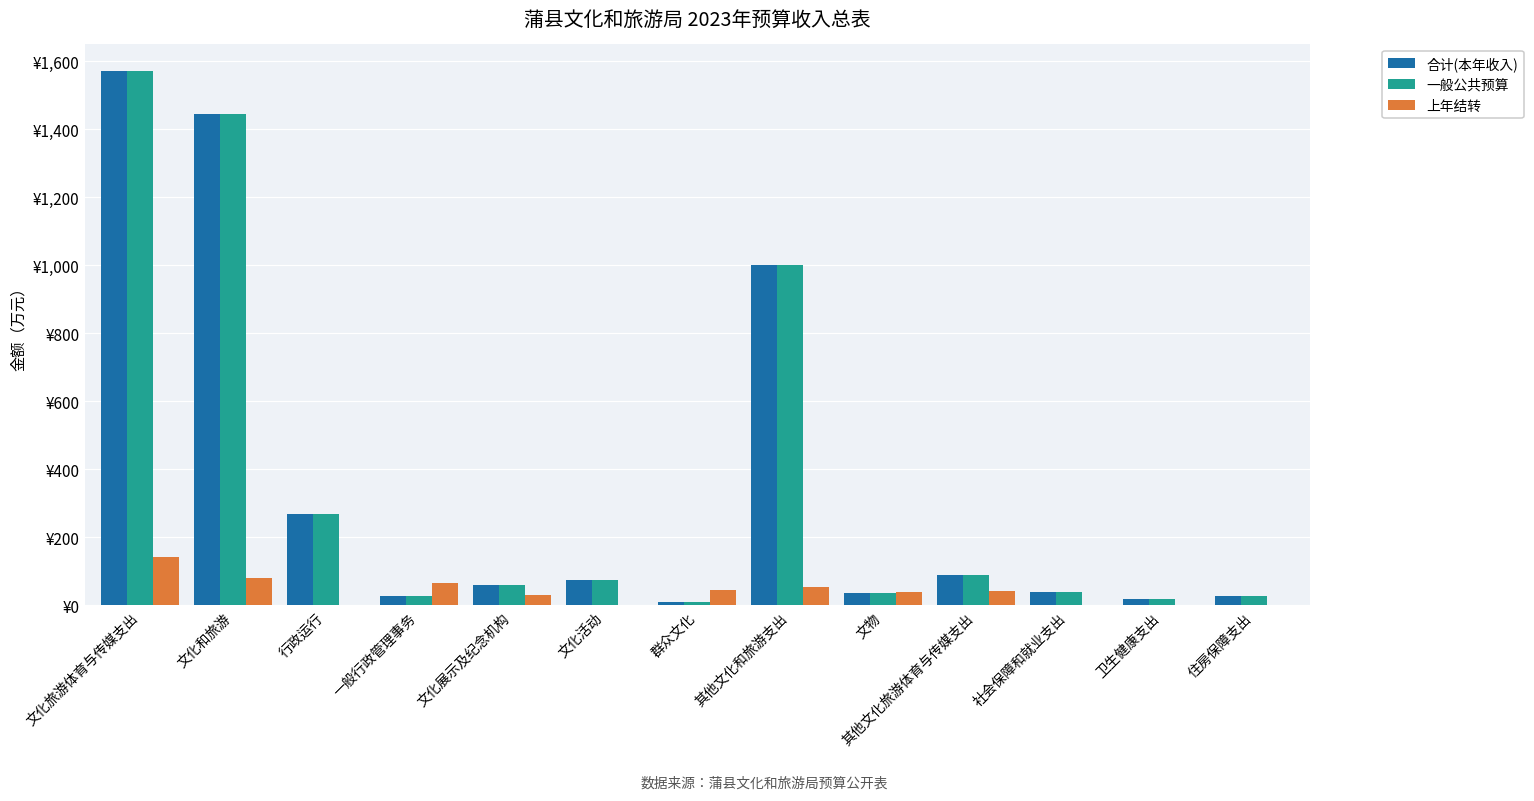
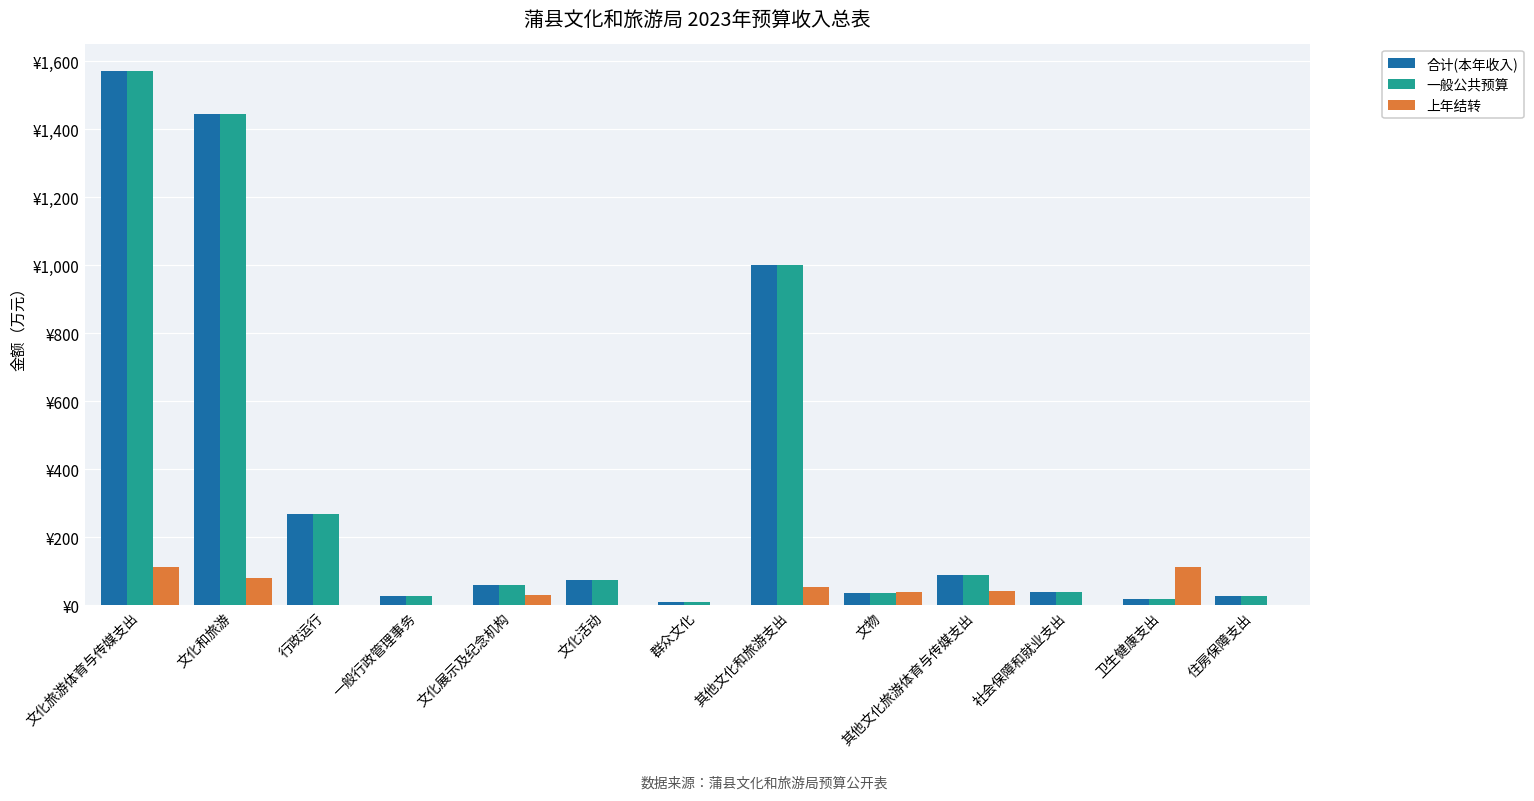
上年结转, 文化旅游体育与传媒支出: ¥140 -> ¥110
上年结转, 一般行政管理事务: ¥70 -> ¥0
上年结转, 群众文化: ¥40 -> ¥0
上年结转, 卫生健康支出: ¥0 -> ¥110
